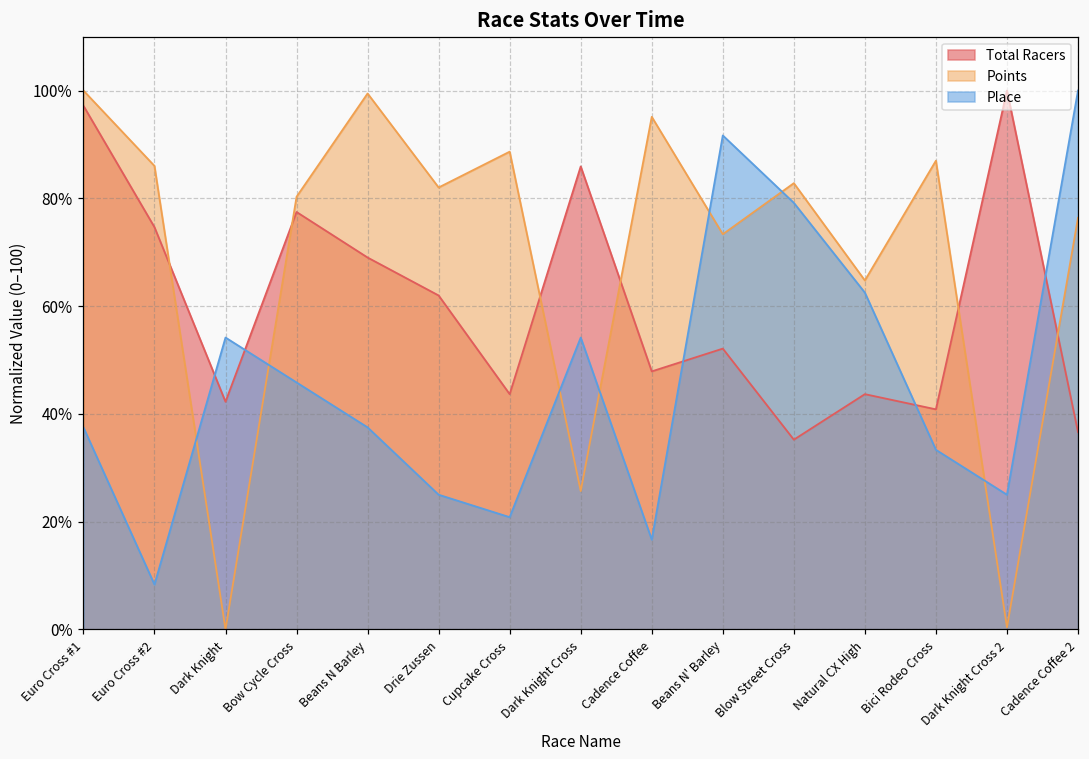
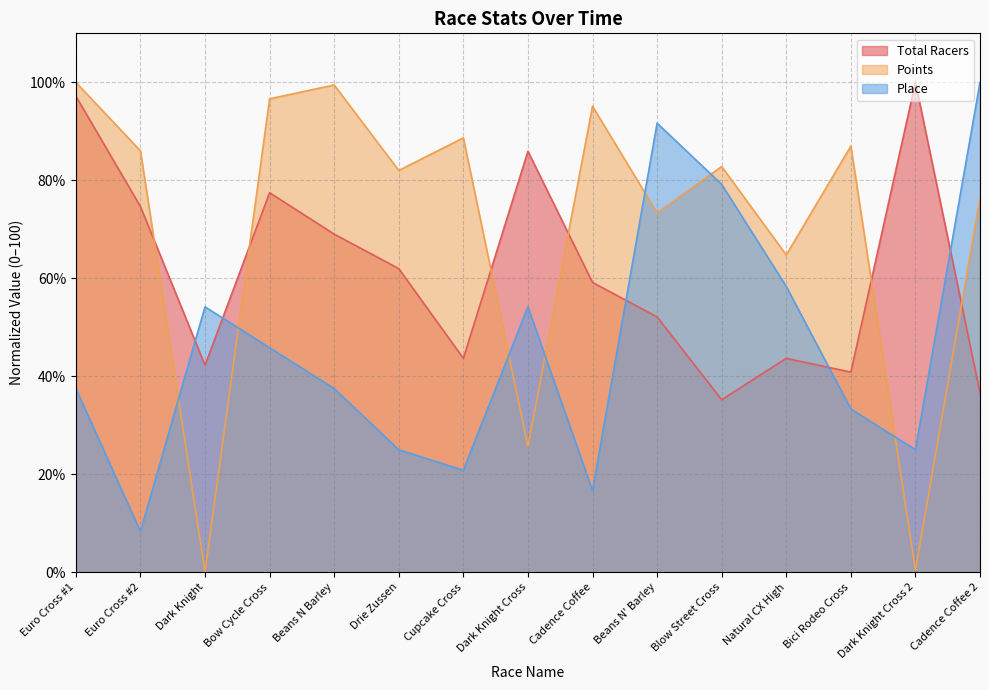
Points, Bow Cycle Cross: 80% -> 97%
Total Racers, Cadence Coffee: 48% -> 59%
Place, Natural CX High: 63% -> 58%
